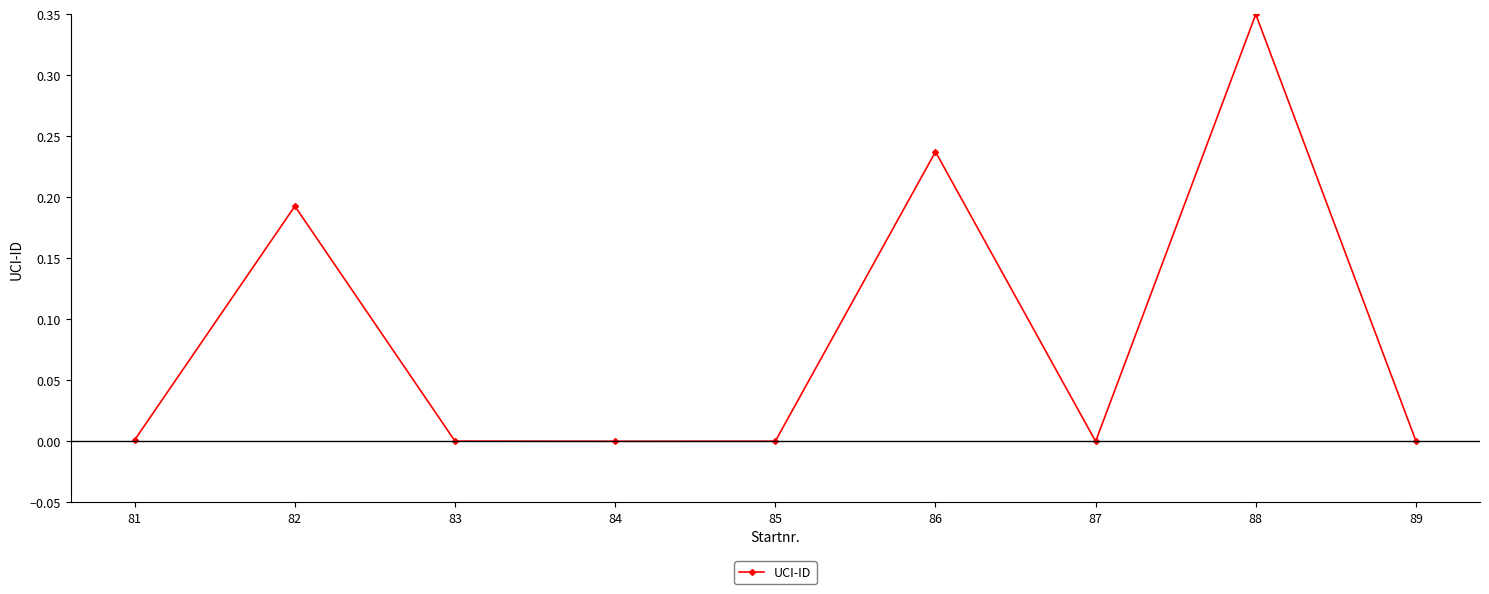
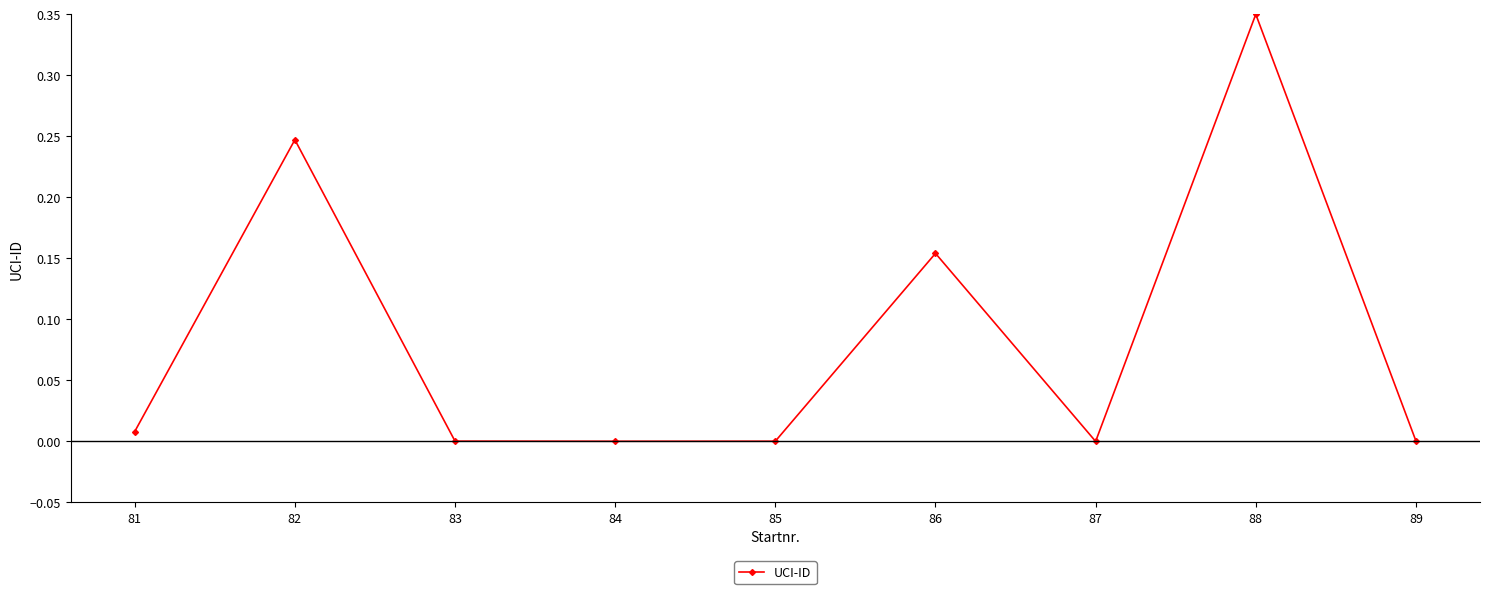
81: 0.001 -> 0.008
82: 0.193 -> 0.247
86: 0.237 -> 0.154
